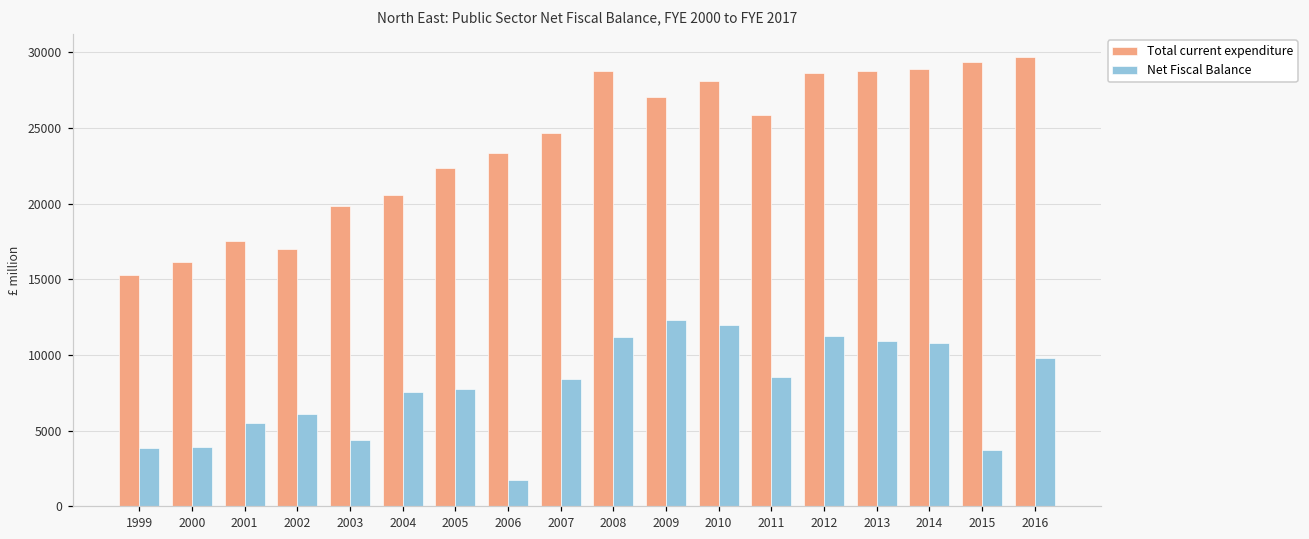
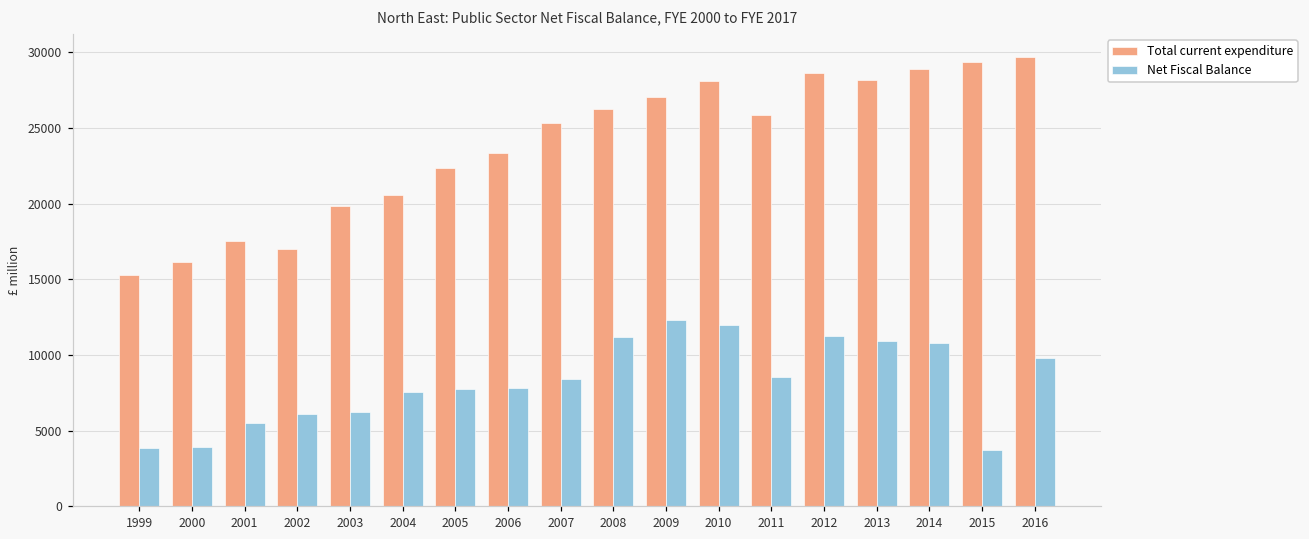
Net Fiscal Balance, 2003: 4400 -> 6200
Net Fiscal Balance, 2006: 1800 -> 7800
Total current expenditure, 2007: 24600 -> 25300
Total current expenditure, 2008: 28700 -> 26300
Total current expenditure, 2013: 28800 -> 28200
